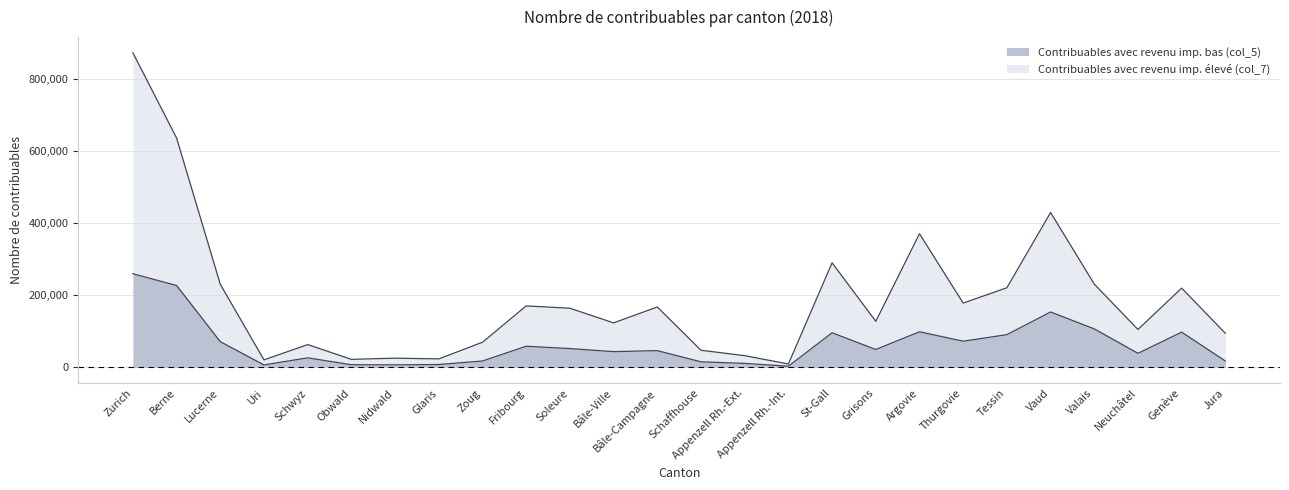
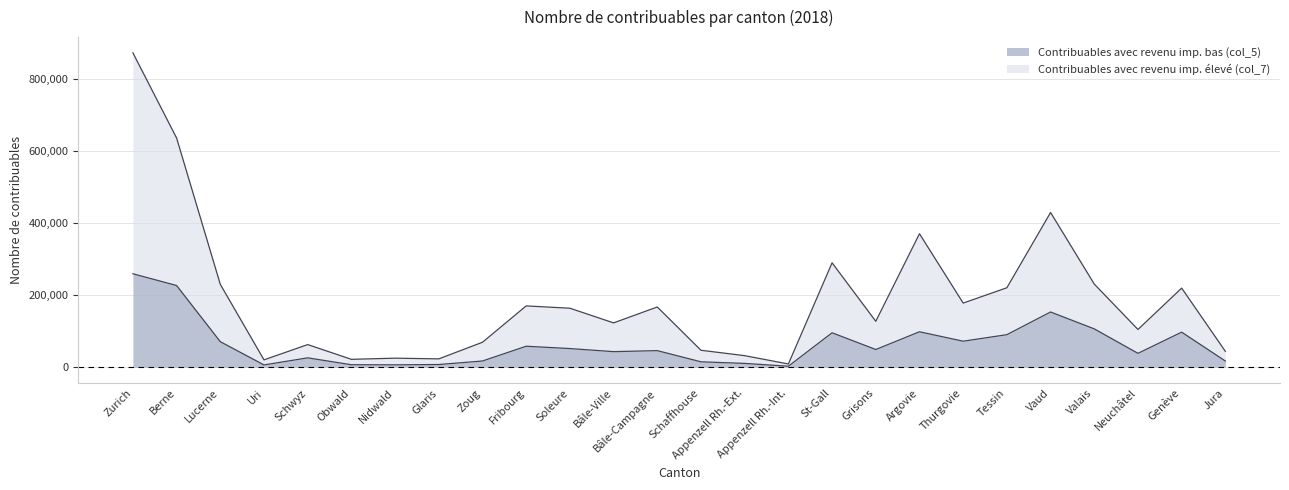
Contribuables avec revenu imp. élevé (col_7), Jura: 80,000 -> 30,000
